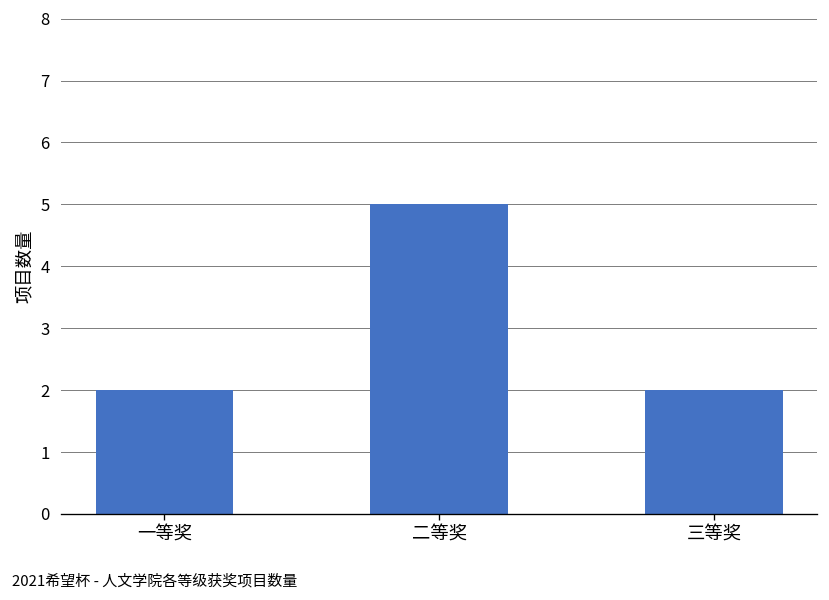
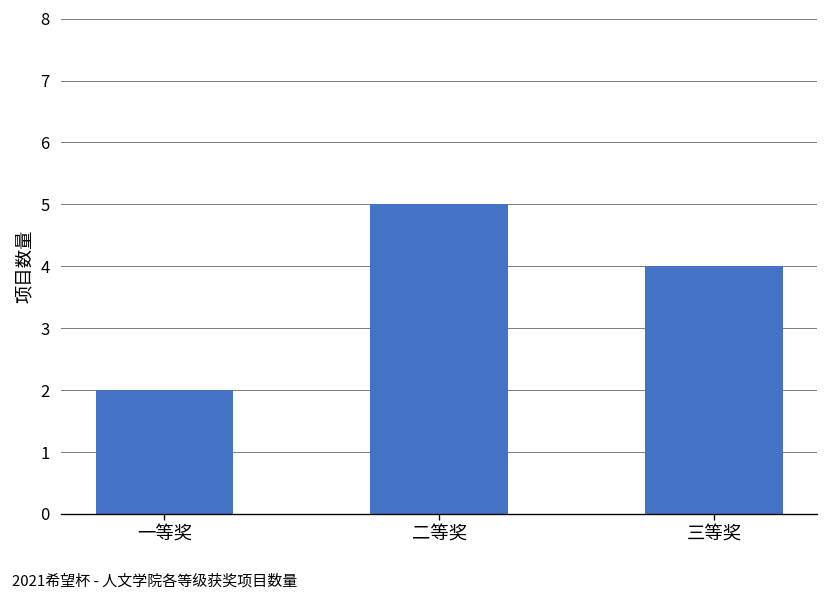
三等奖: 2 -> 4
